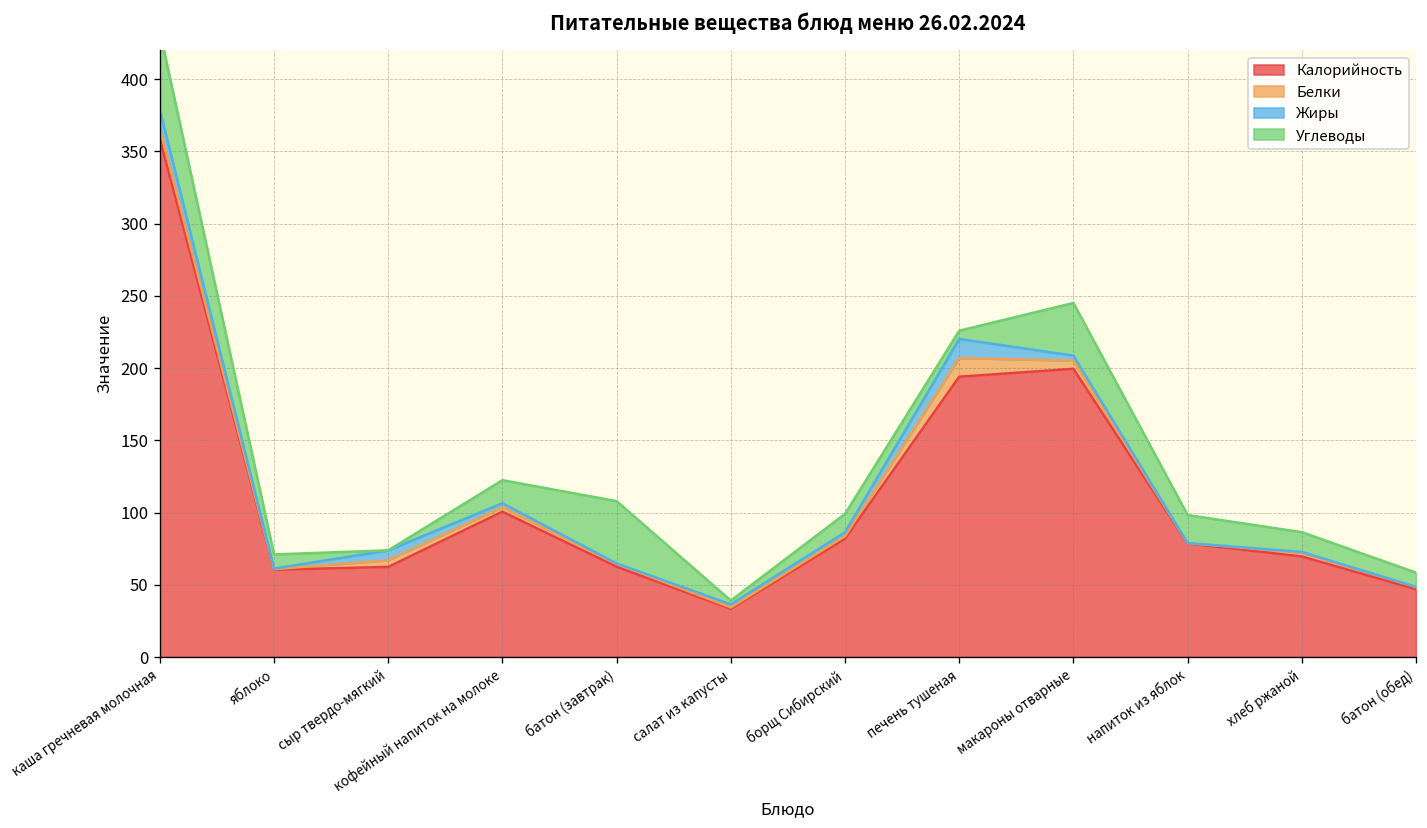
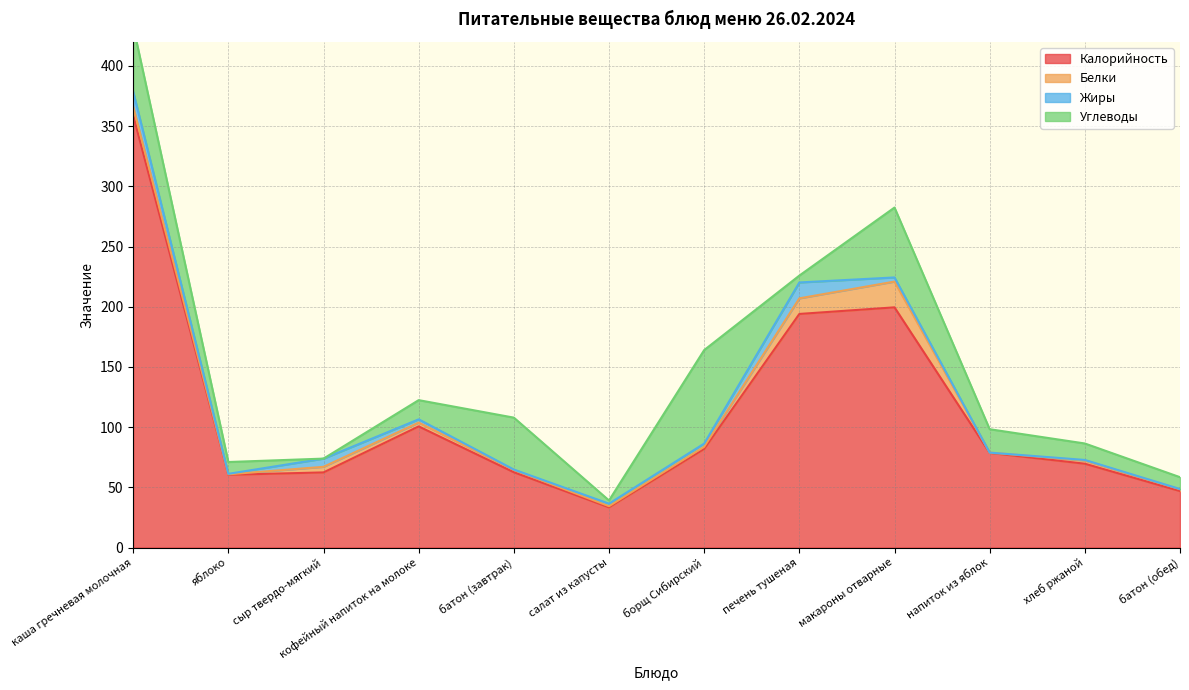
Углеводы, борщ Сибирский: 13 -> 78
Белки, макароны отварные: 6 -> 21
Углеводы, макароны отварные: 36 -> 58
